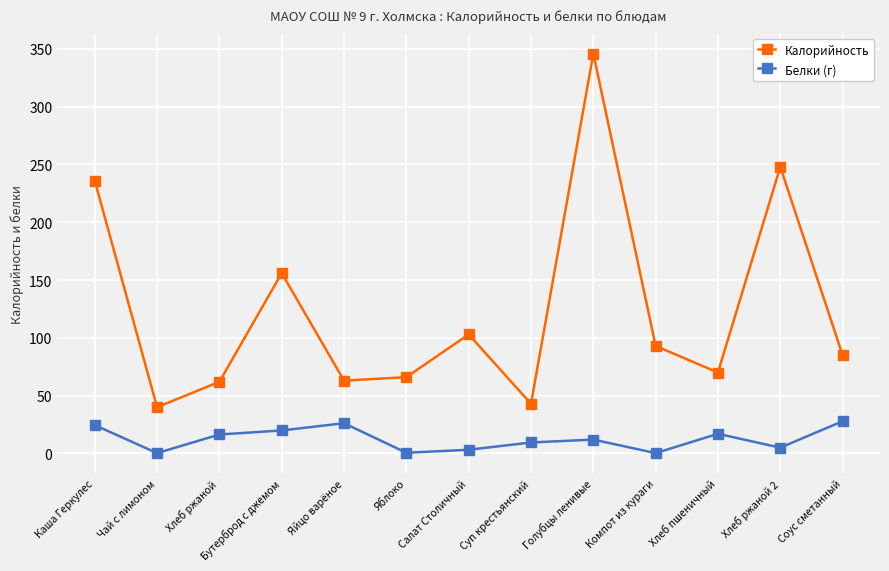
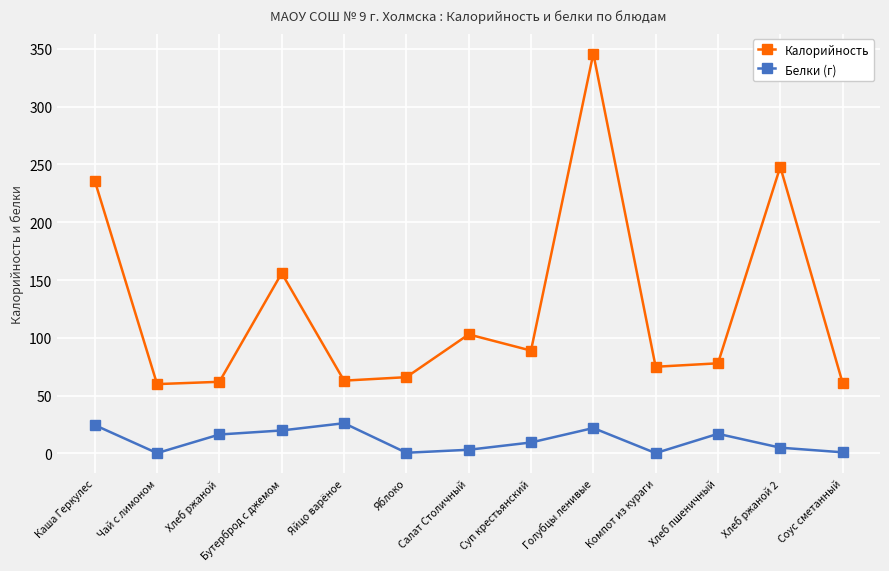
Калорийность, Чай с лимоном: 40 -> 60
Калорийность, Суп крестьянский: 43 -> 89
Белки (г), Голубцы ленивые: 12 -> 22
Калорийность, Компот из кураги: 93 -> 75
Калорийность, Хлеб пшеничный: 70 -> 78
Калорийность, Соус сметанный: 85 -> 61
Белки (г), Соус сметанный: 28 -> 1
